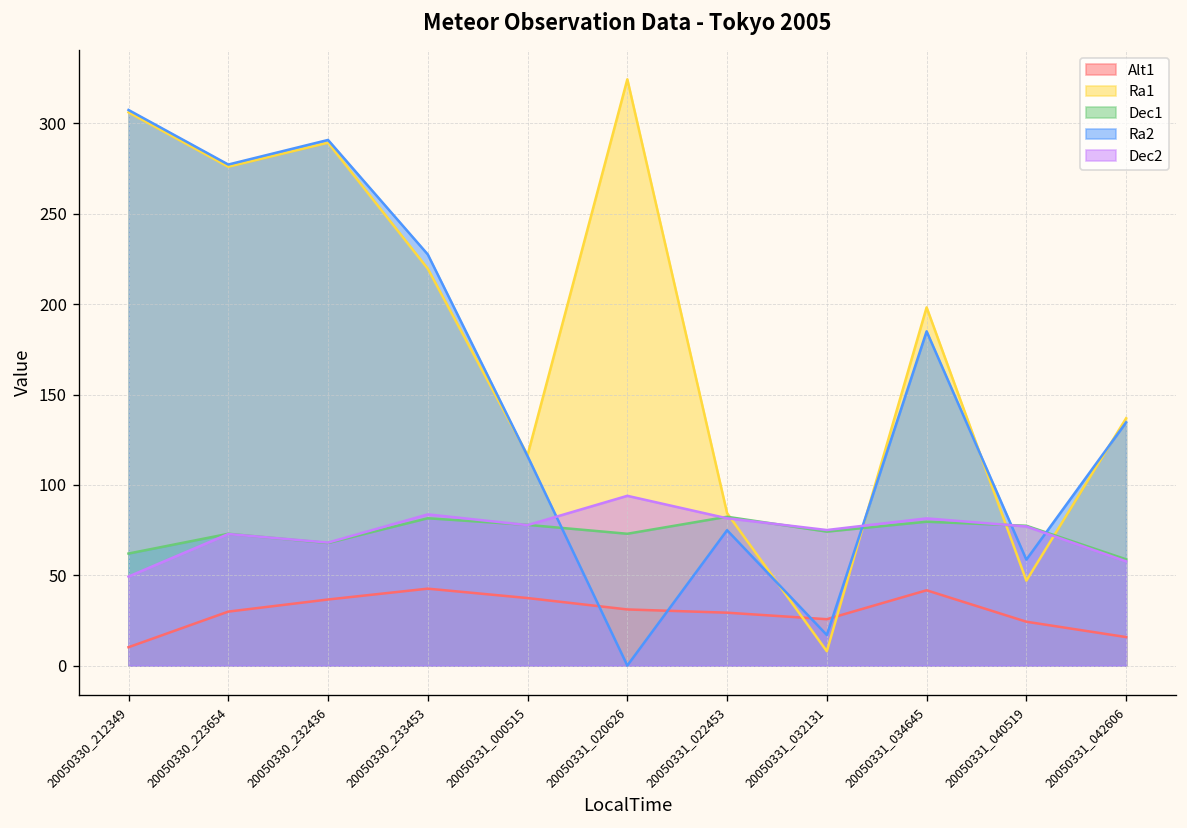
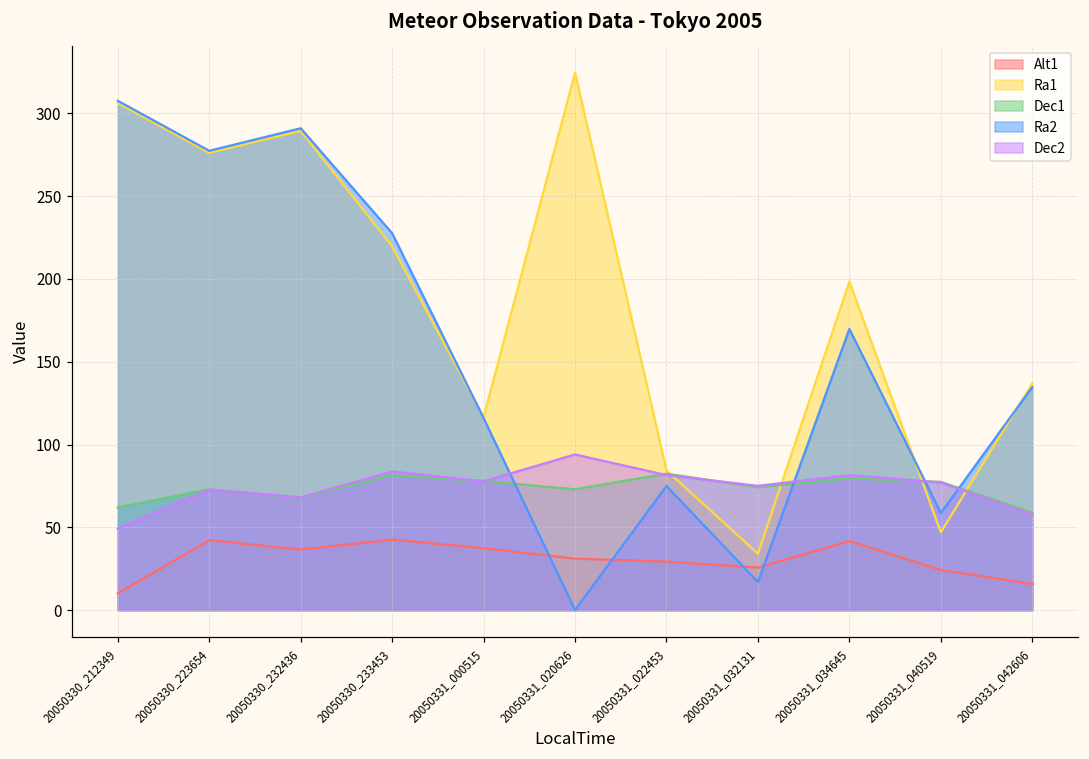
Alt1, 20050330_223654: 30 -> 42
Ra1, 20050331_032131: 8 -> 34
Ra2, 20050331_034645: 185 -> 170
